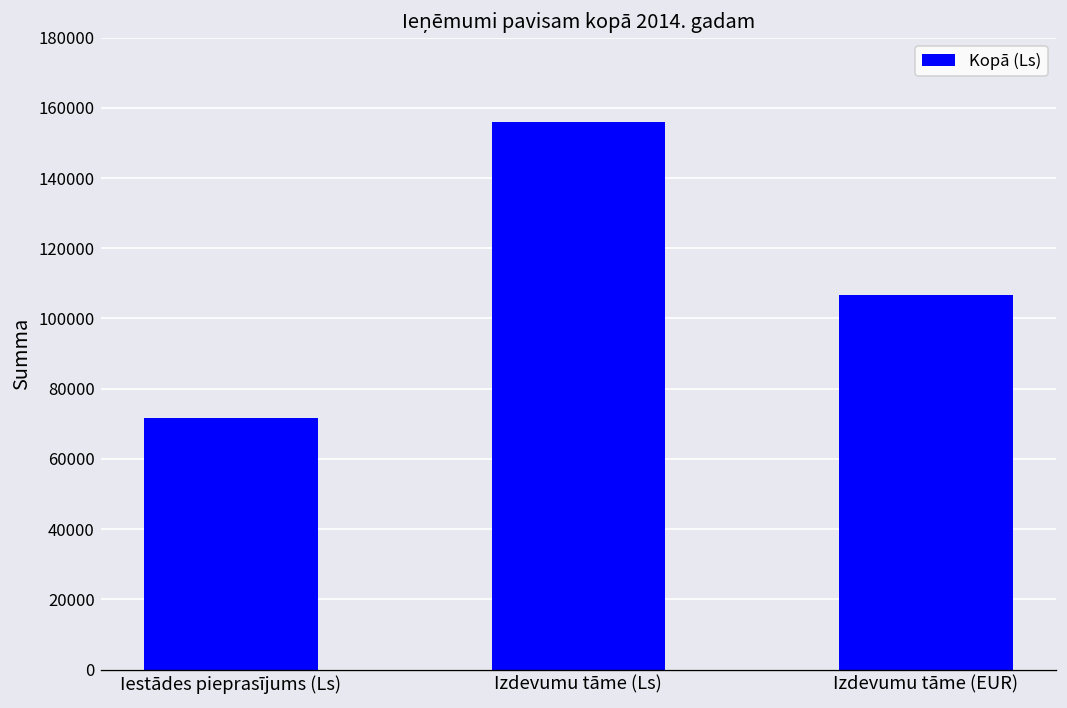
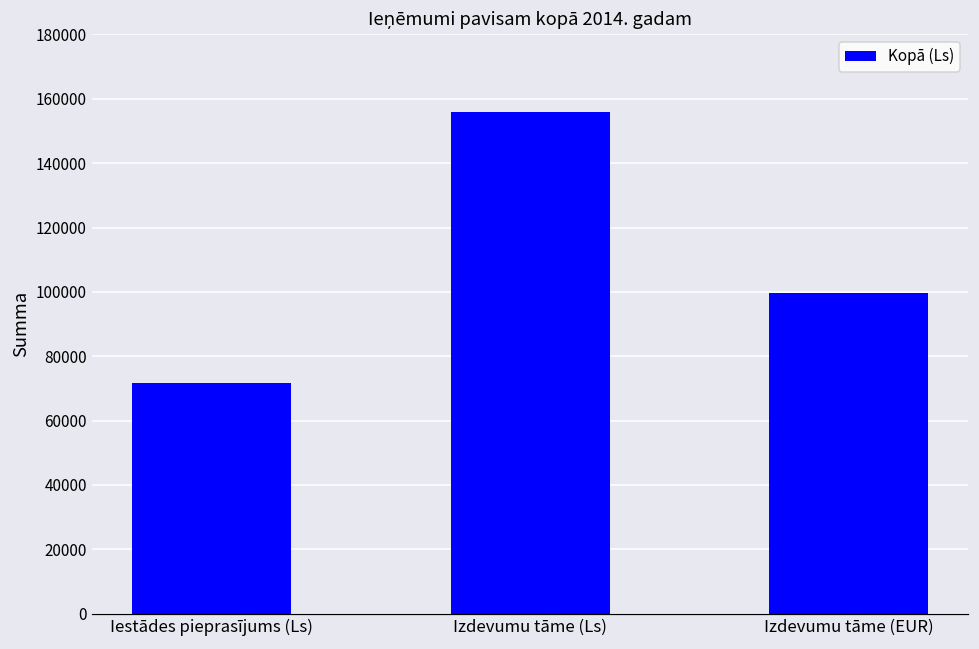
Izdevumu tāme (EUR): 107000 -> 100000
